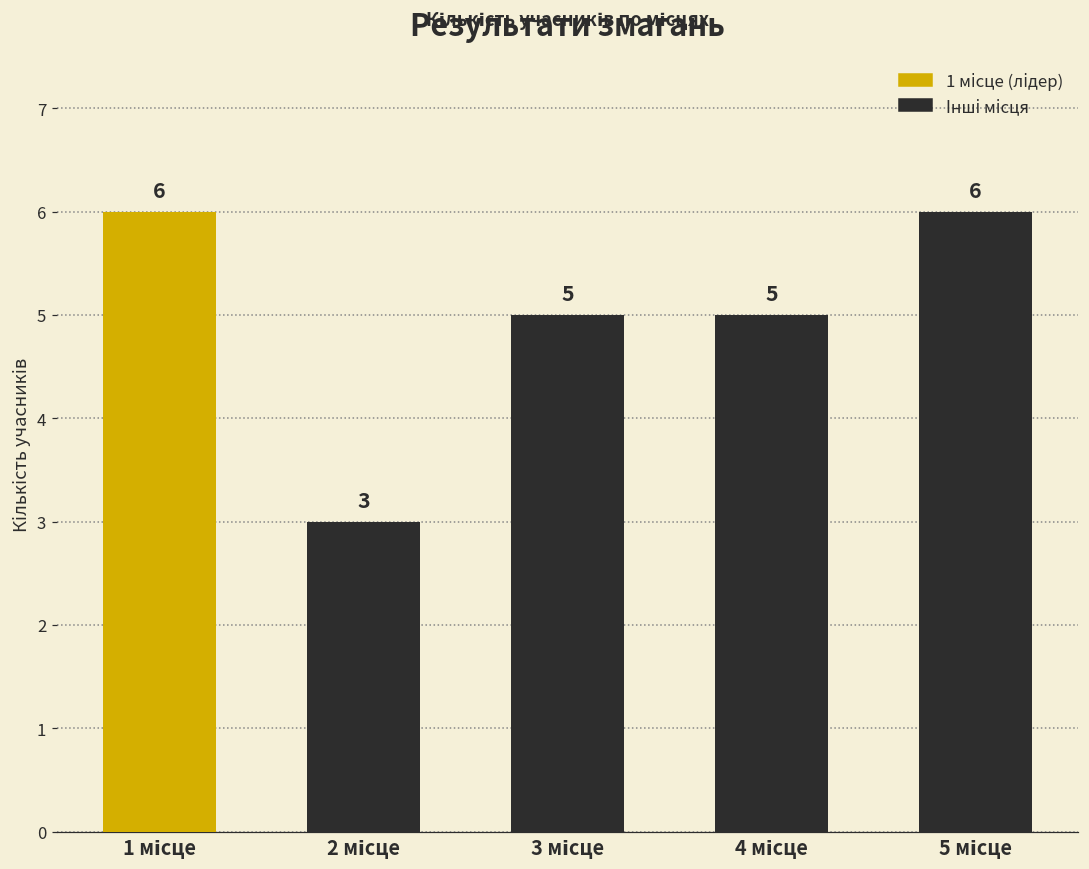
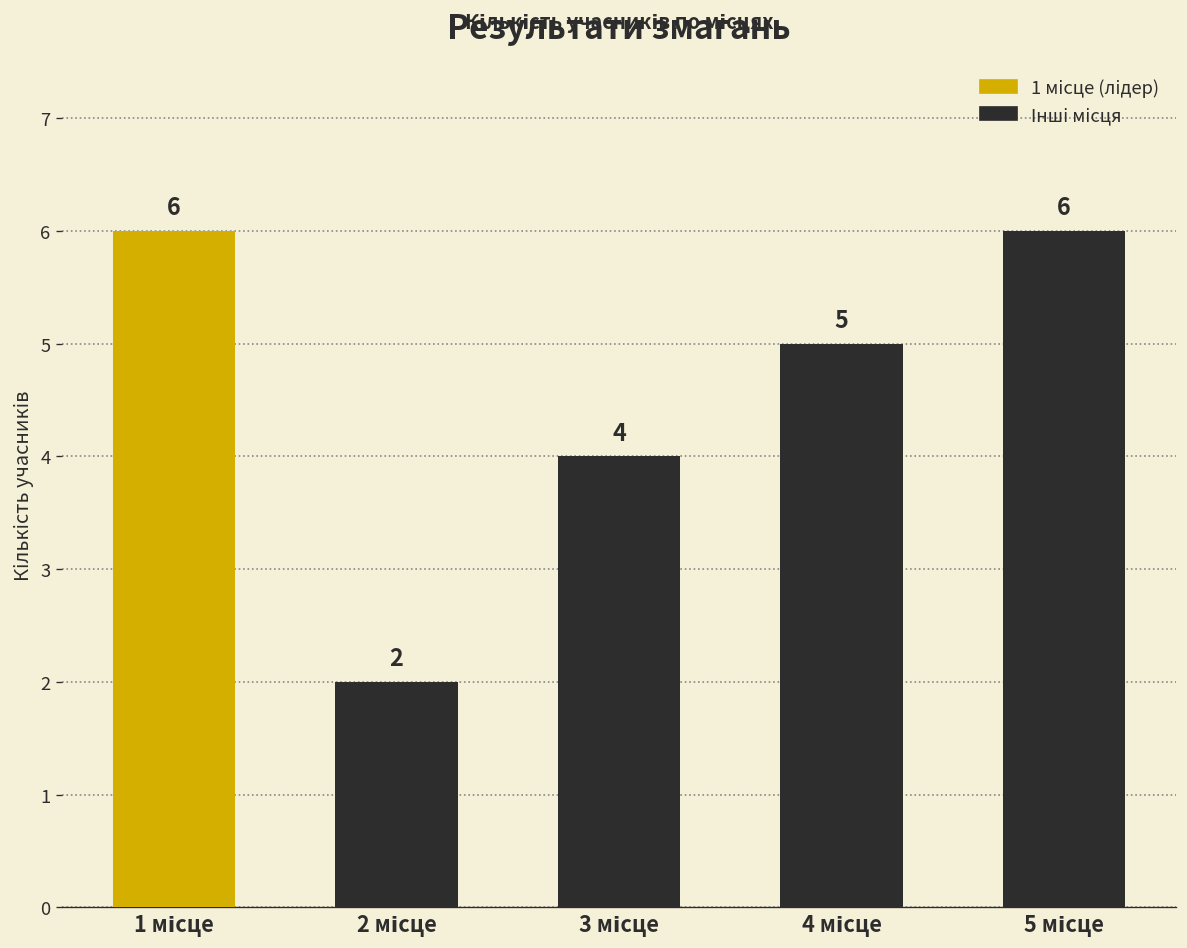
2 місце: 3 -> 2
3 місце: 5 -> 4
